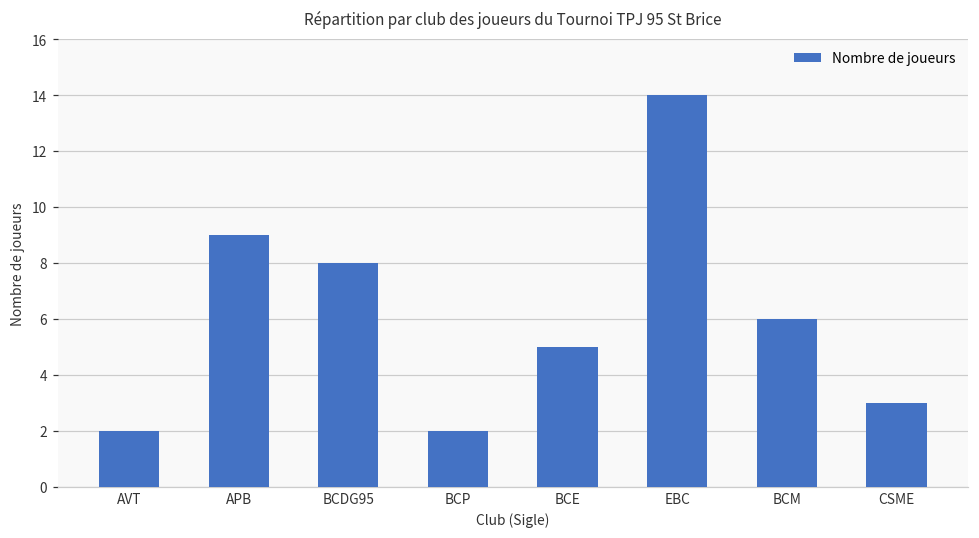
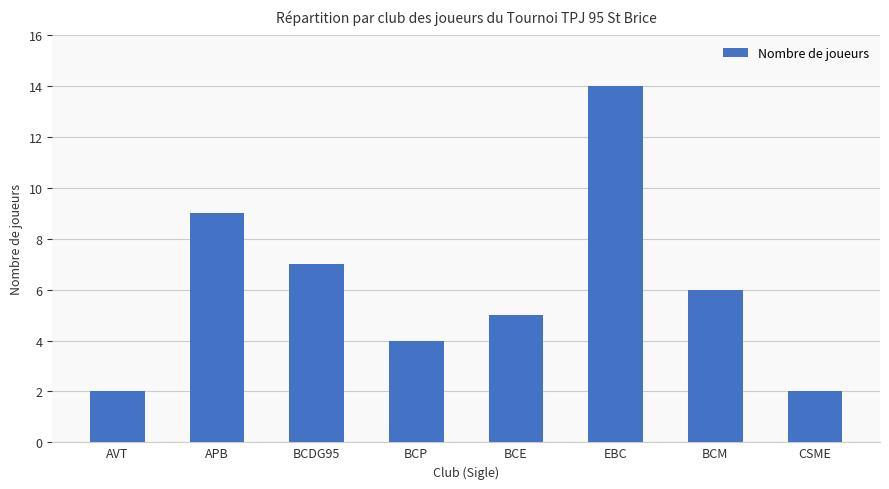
BCDG95: 8 -> 7
BCP: 2 -> 4
CSME: 3 -> 2
